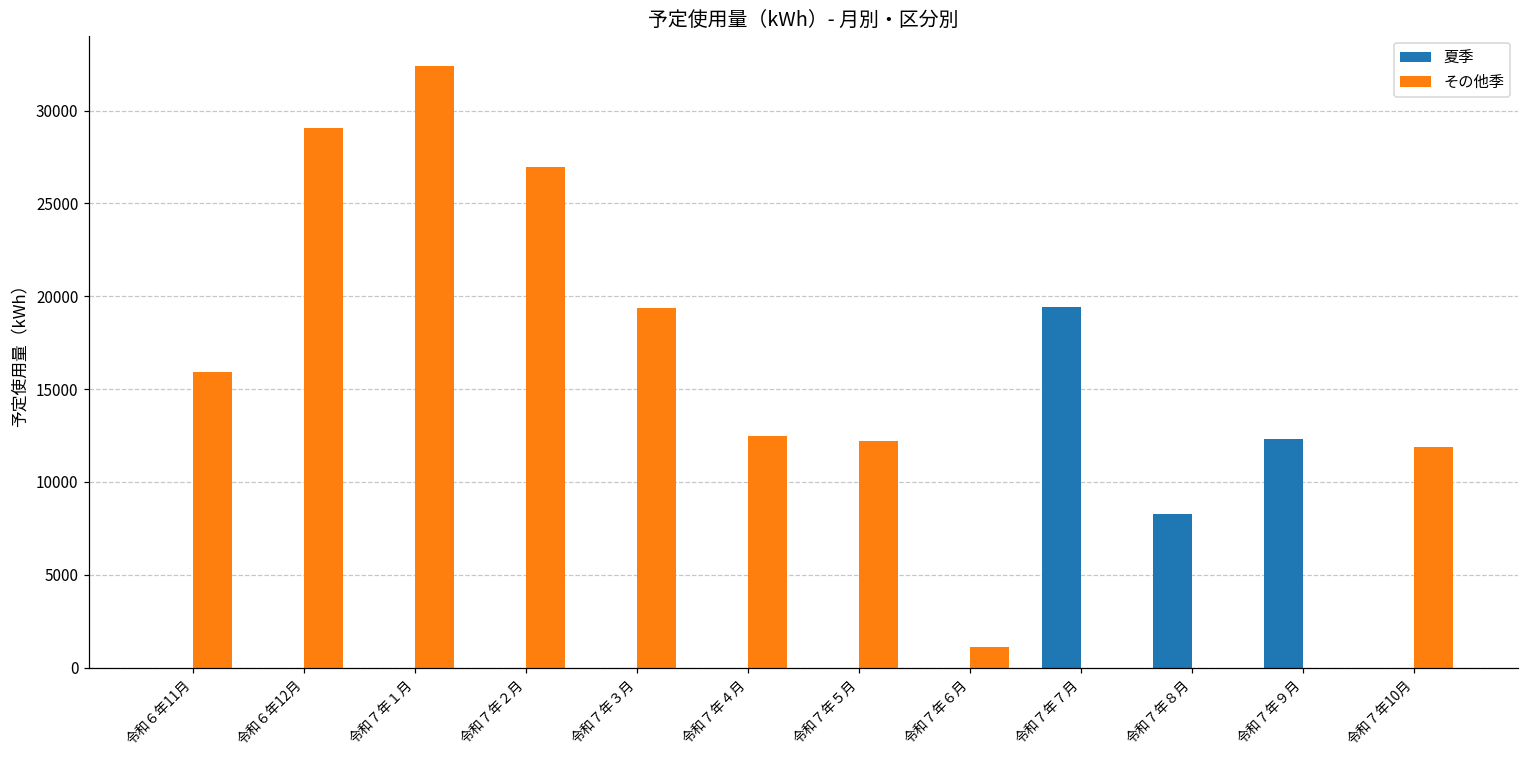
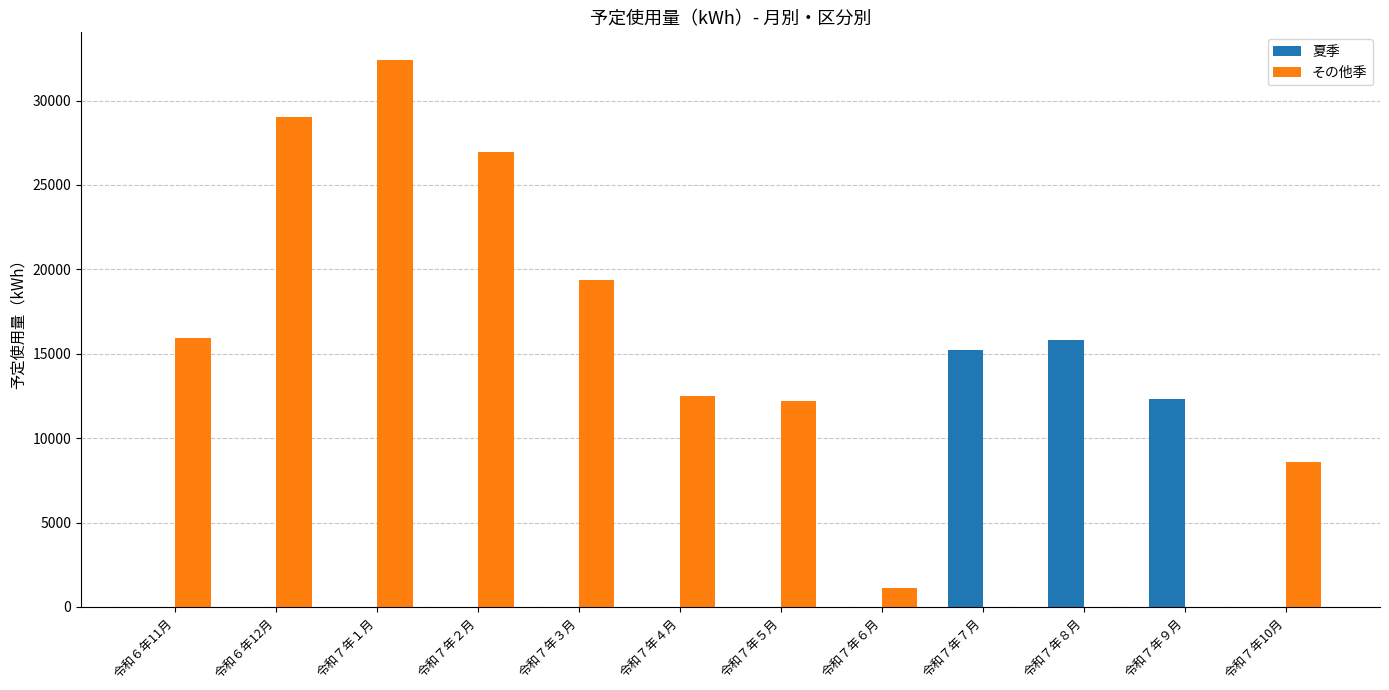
夏季, 令和７年７月: 19400 -> 15200
夏季, 令和７年８月: 8300 -> 15800
その他季, 令和７年10月: 11900 -> 8600
